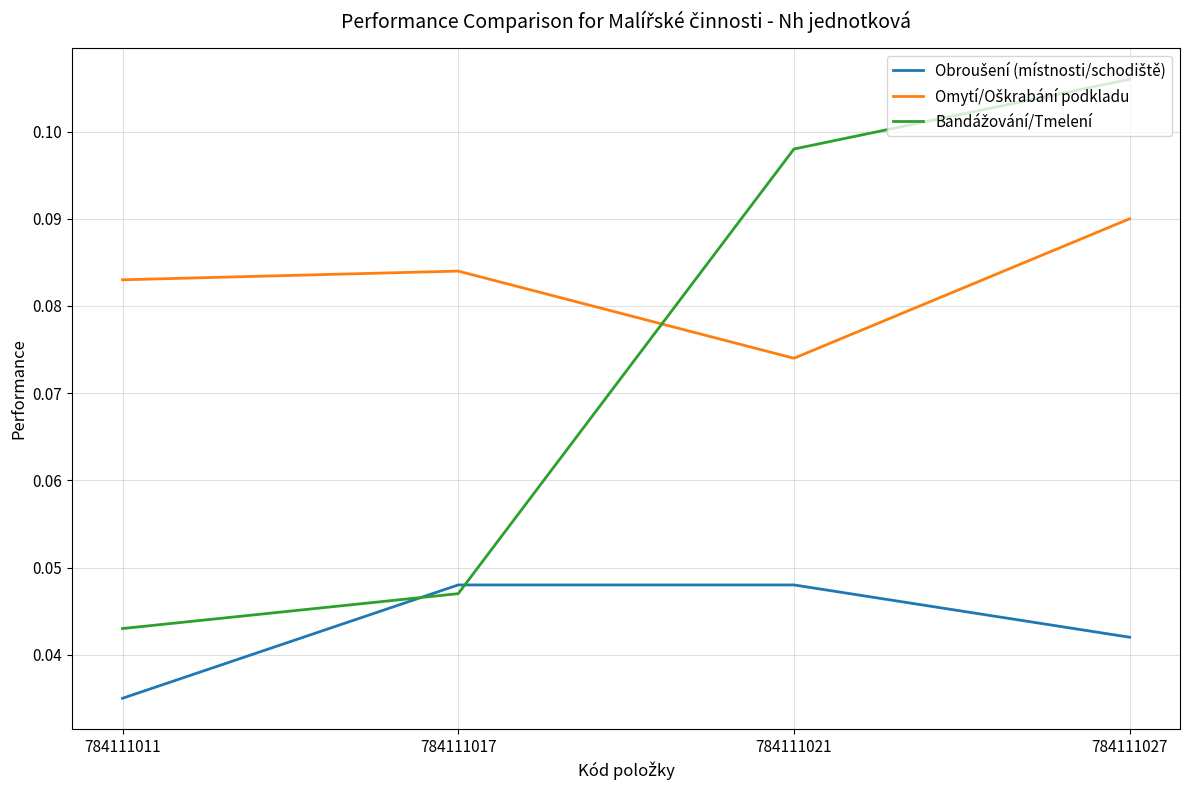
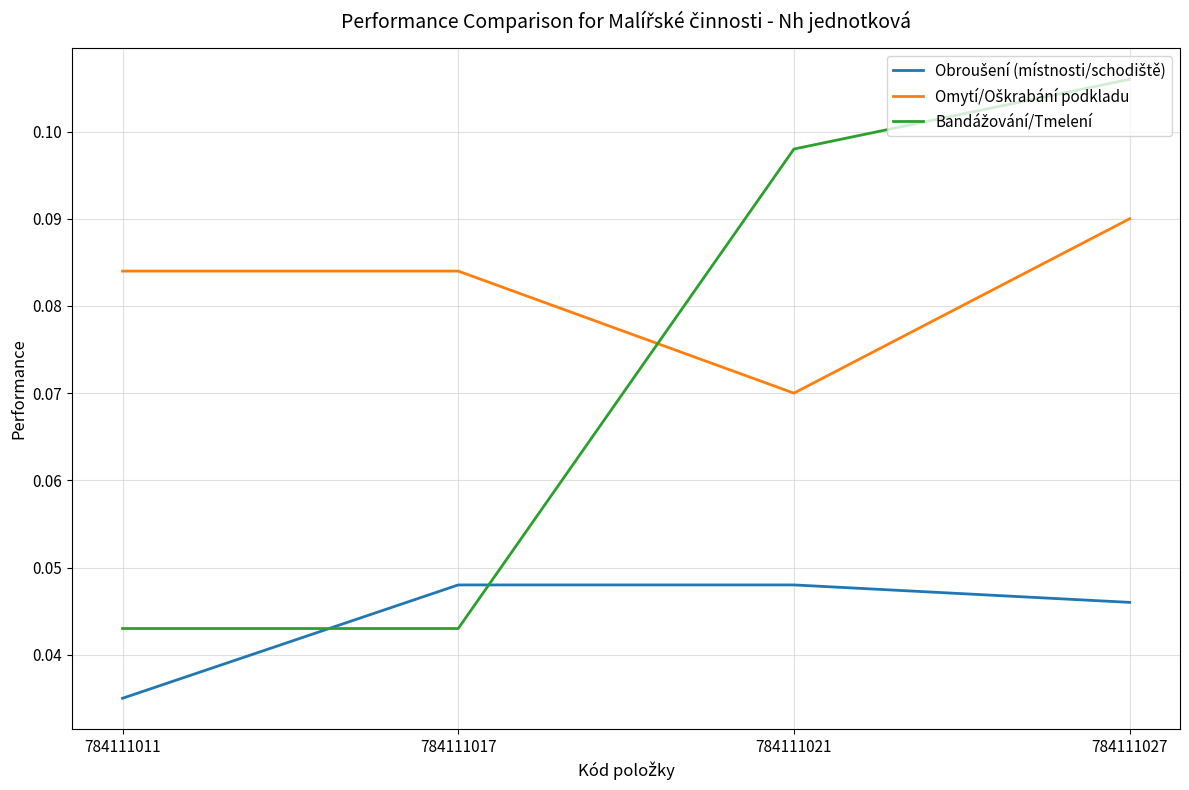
Omytí/Oškrabání podkladu, 784111011: 0.083 -> 0.084
Bandážování/Tmelení, 784111017: 0.047 -> 0.043
Omytí/Oškrabání podkladu, 784111021: 0.074 -> 0.070
Obroušení (místnosti/schodiště), 784111027: 0.042 -> 0.046
